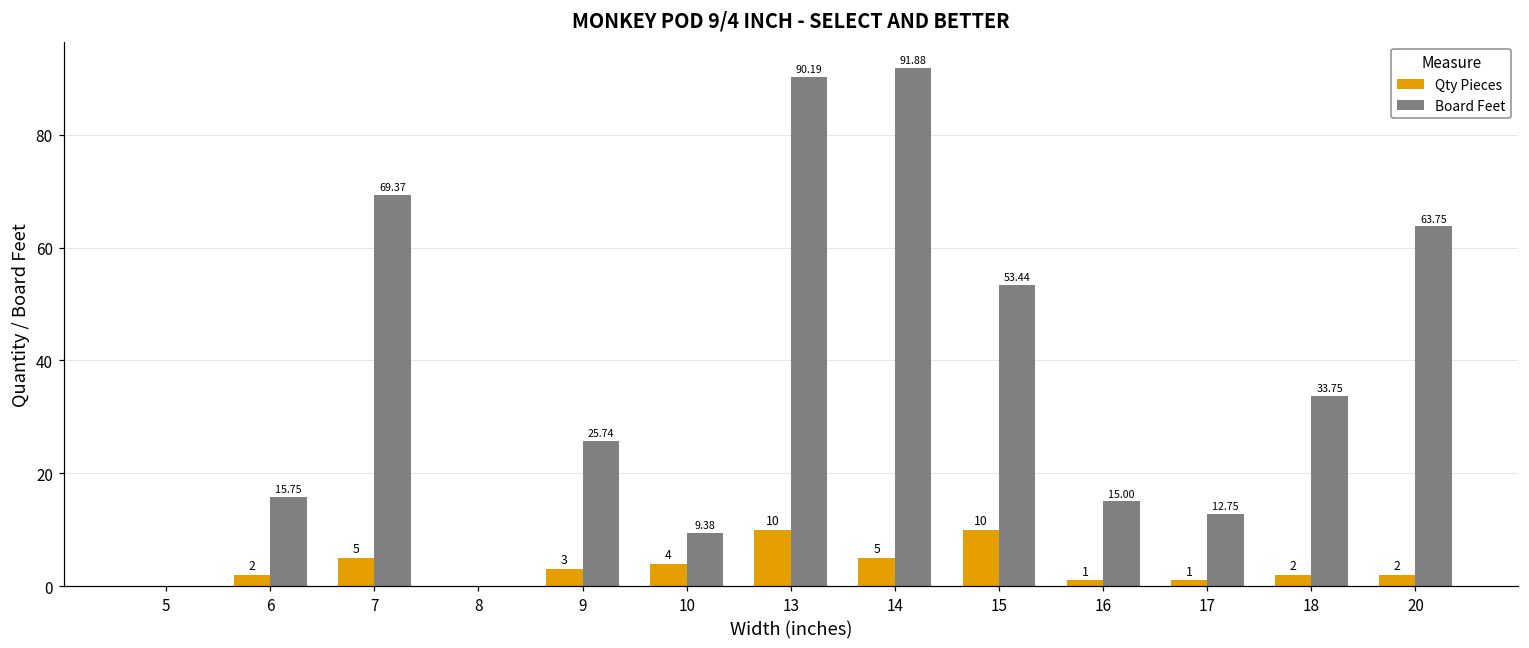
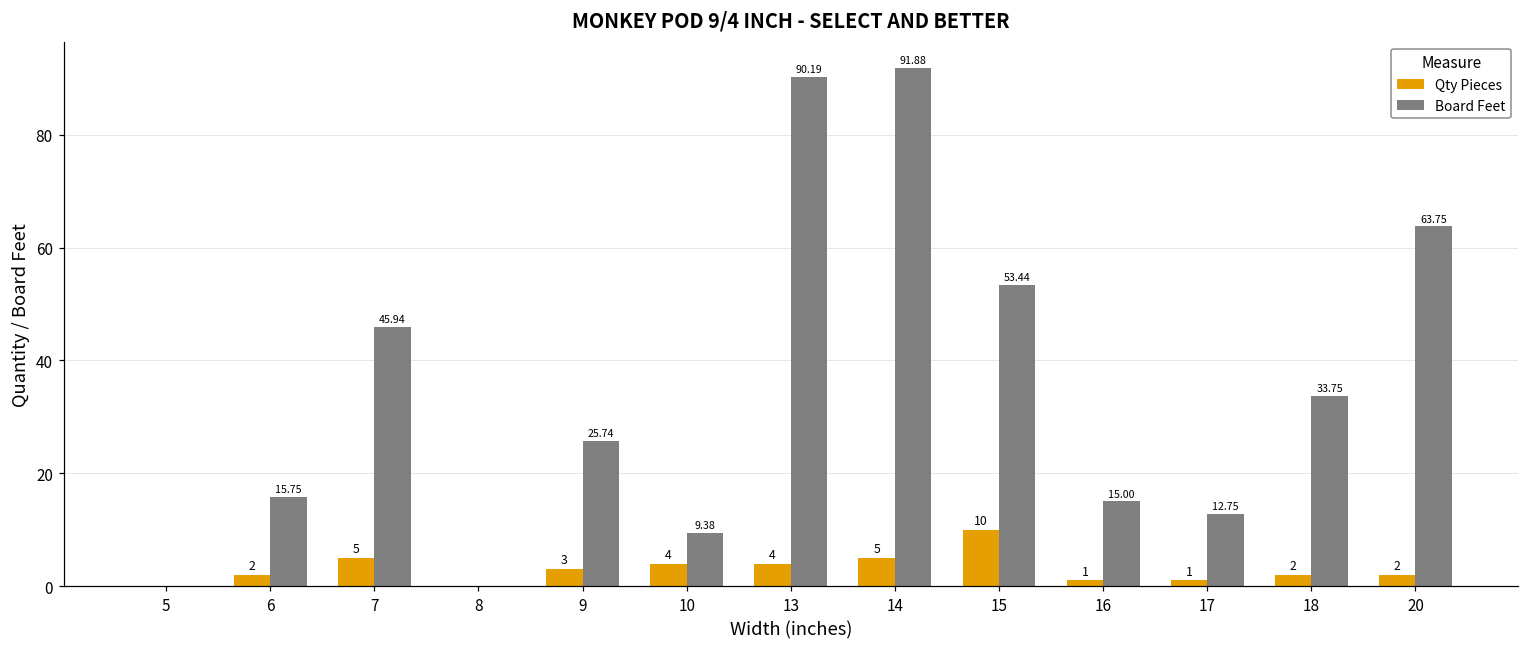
Board Feet, 7: 69.37 -> 45.94
Qty Pieces, 13: 10 -> 4
